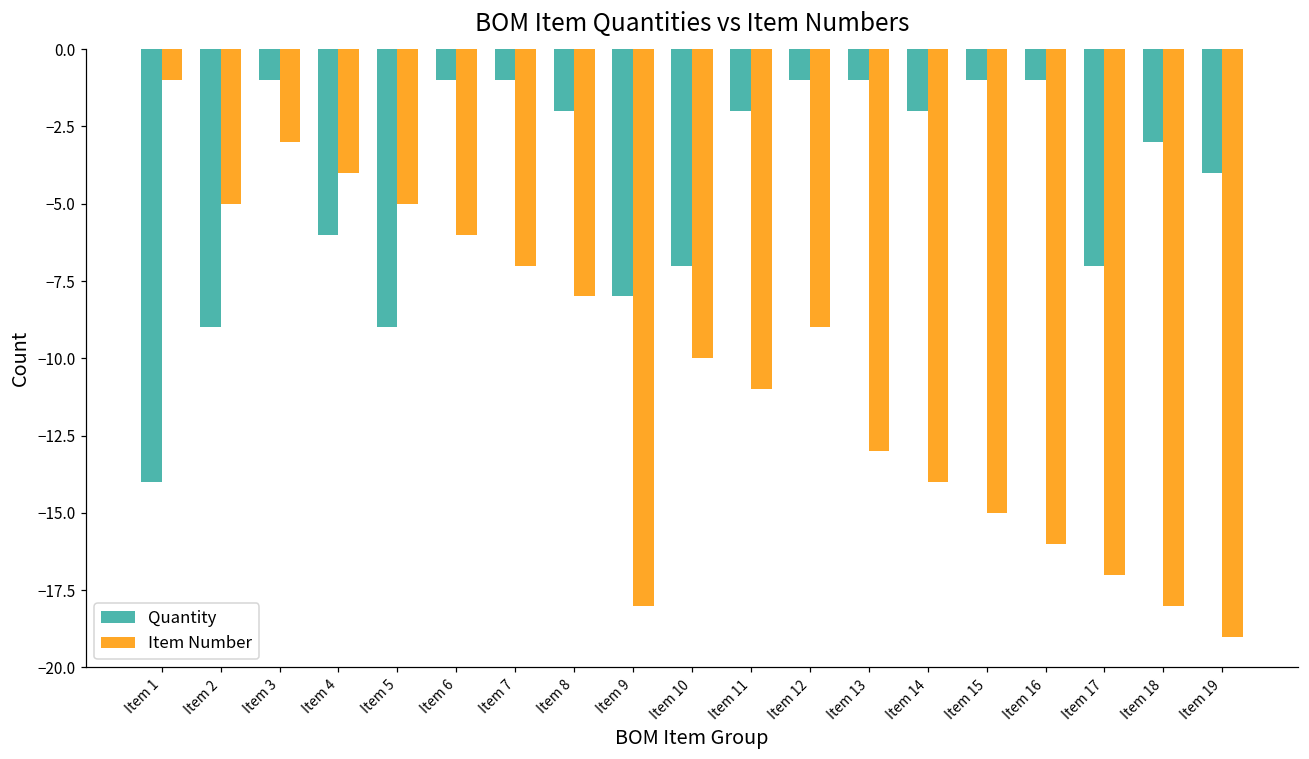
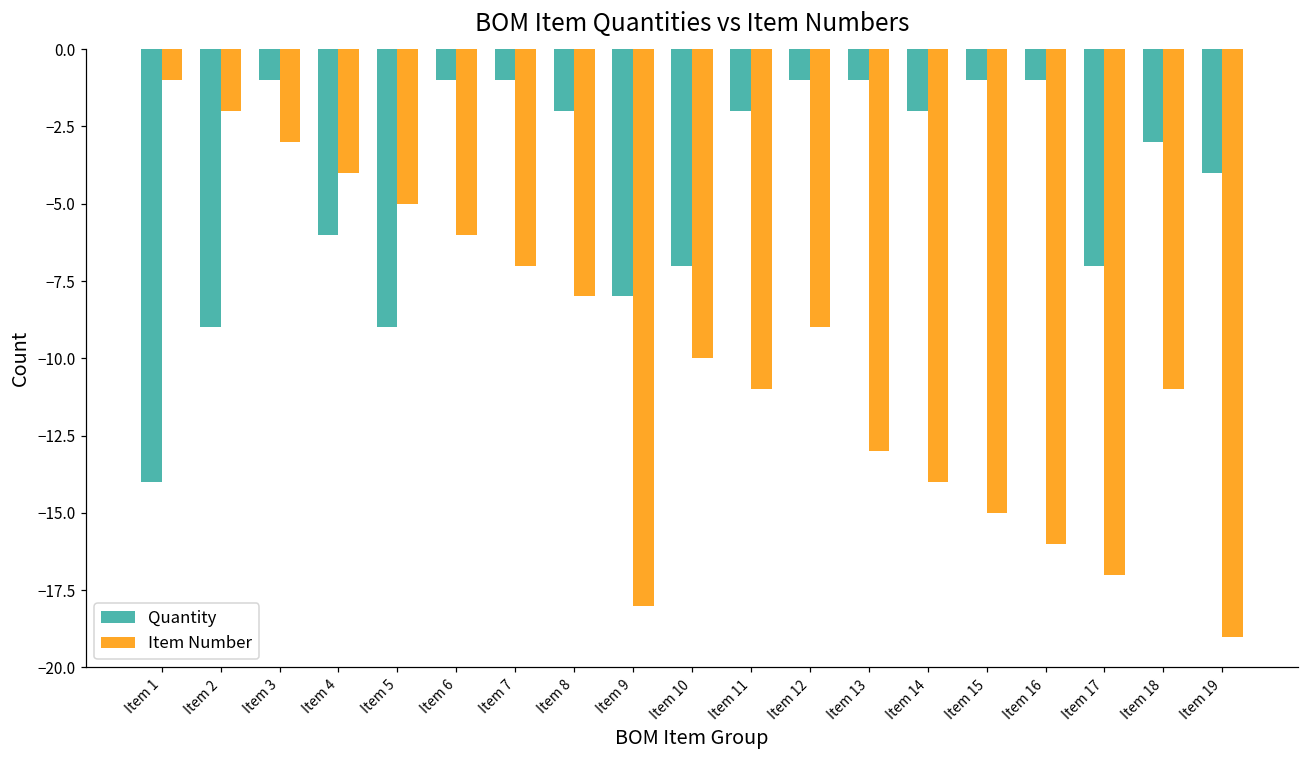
Item Number, Item 2: -5.0 -> -2.0
Item Number, Item 18: -18.0 -> -11.0
